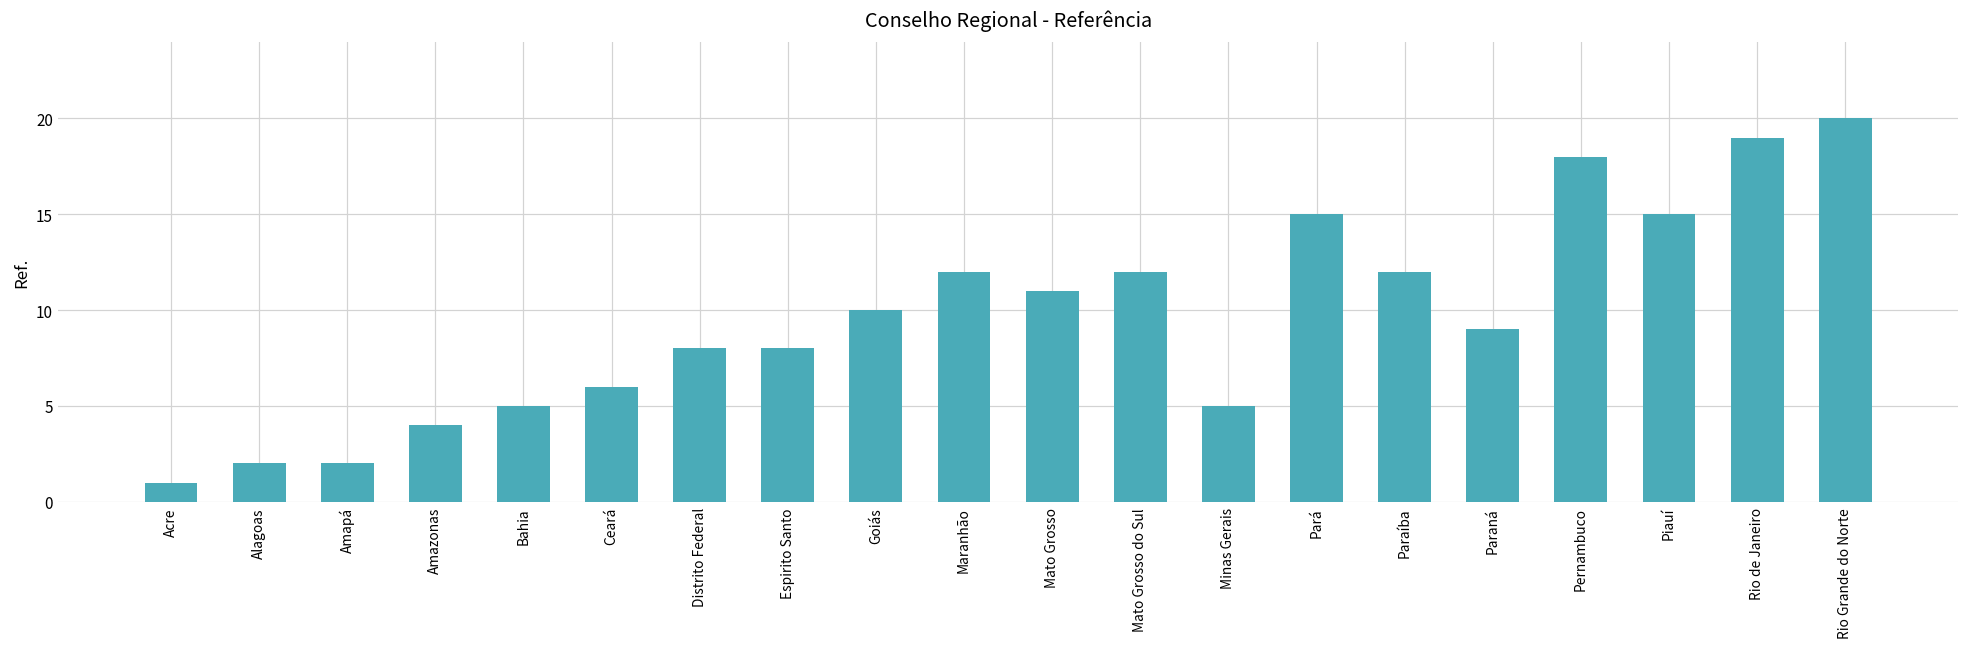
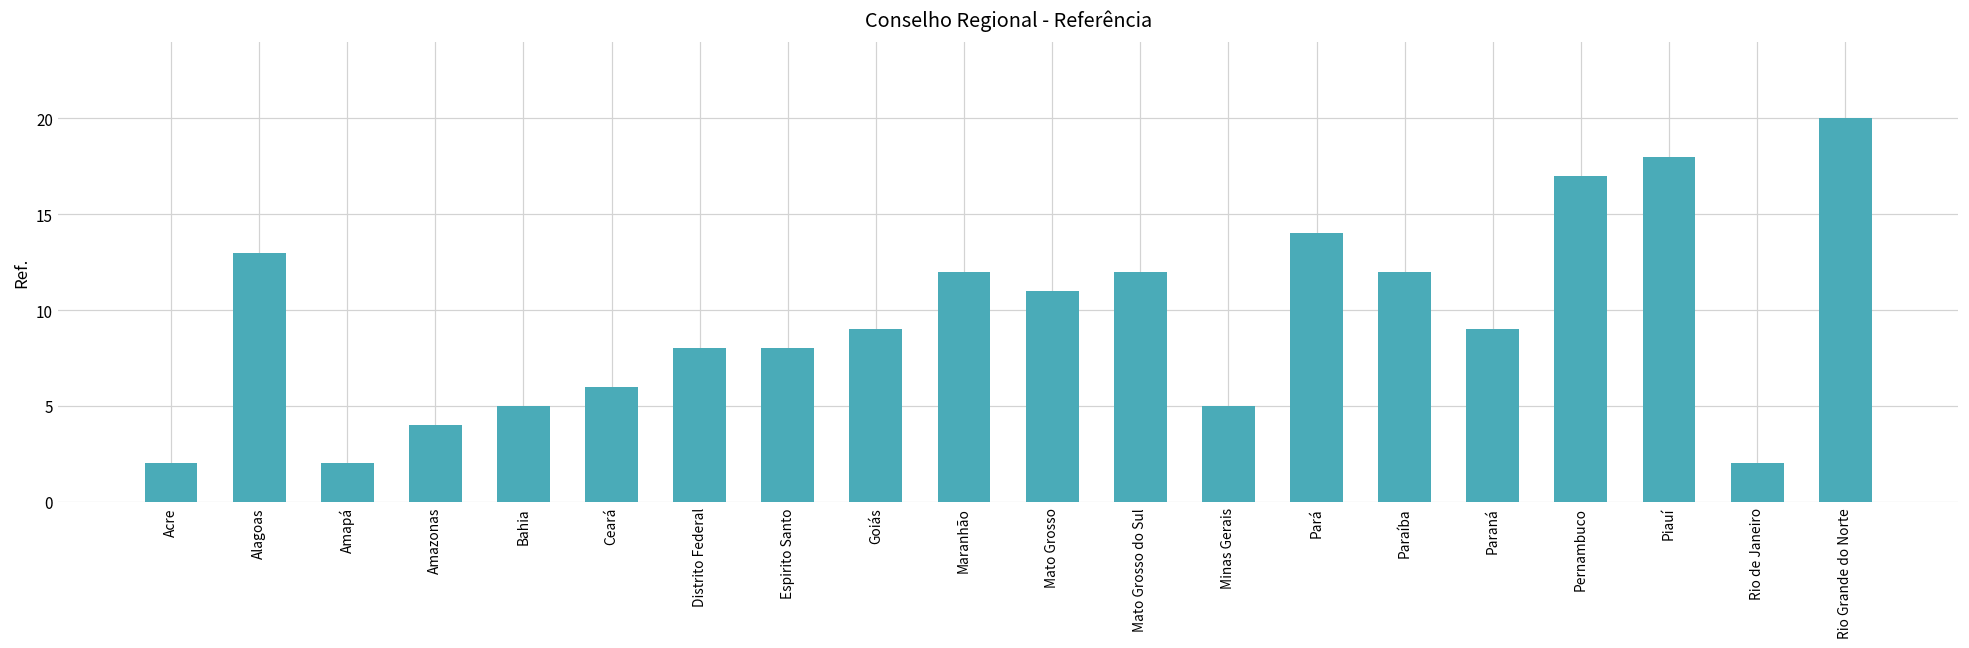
Acre: 1 -> 2
Alagoas: 2 -> 13
Goiás: 10 -> 9
Pará: 15 -> 14
Pernambuco: 18 -> 17
Piauí: 15 -> 18
Rio de Janeiro: 19 -> 2
